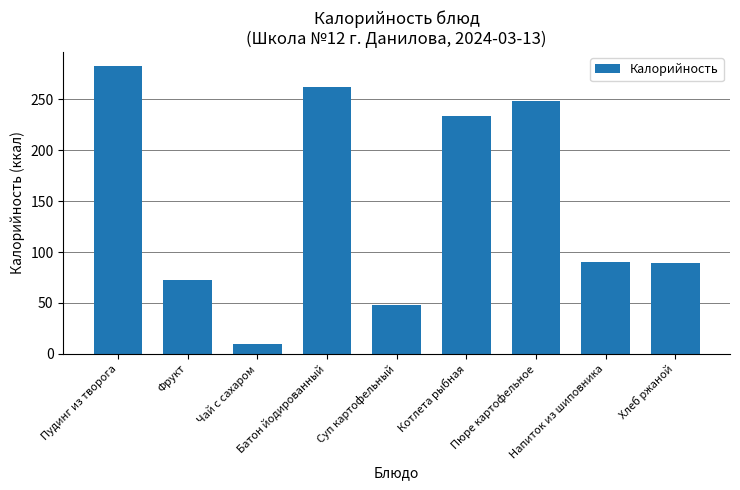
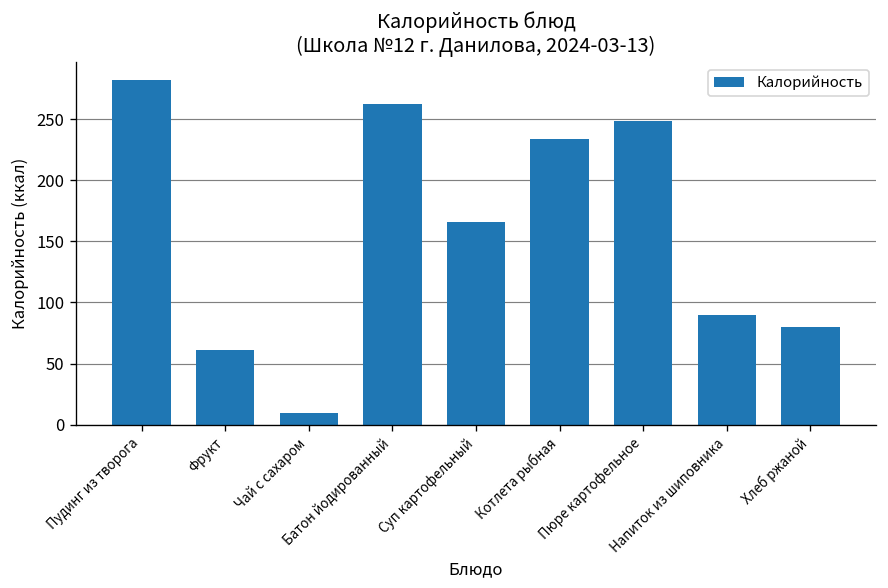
Фрукт: 73 -> 61
Суп картофельный: 48 -> 166
Хлеб ржаной: 90 -> 80
